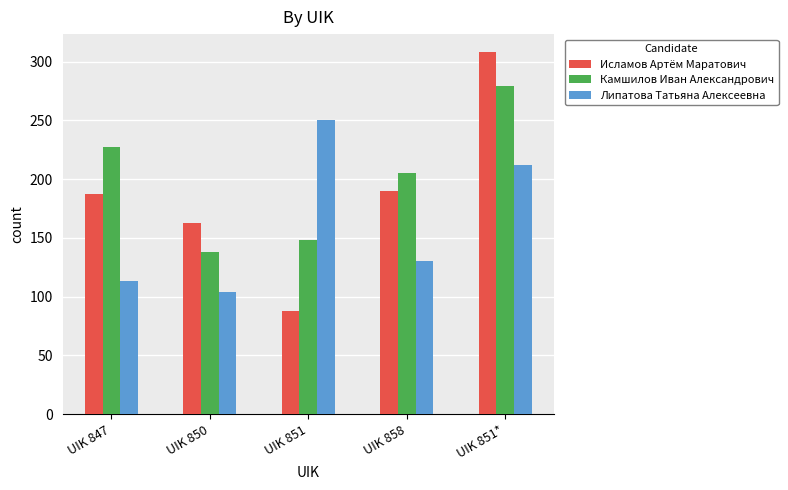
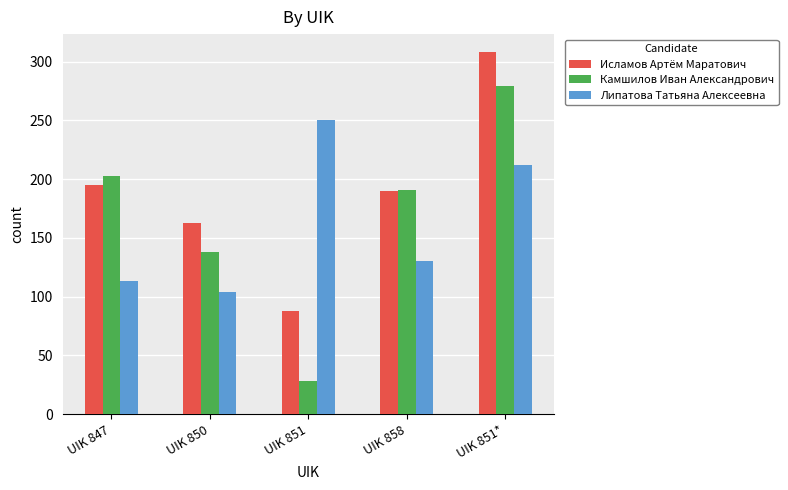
Исламов Артём Маратович, UIK 847: 187 -> 195
Камшилов Иван Александрович, UIK 847: 227 -> 203
Камшилов Иван Александрович, UIK 851: 148 -> 28
Камшилов Иван Александрович, UIK 858: 205 -> 191
